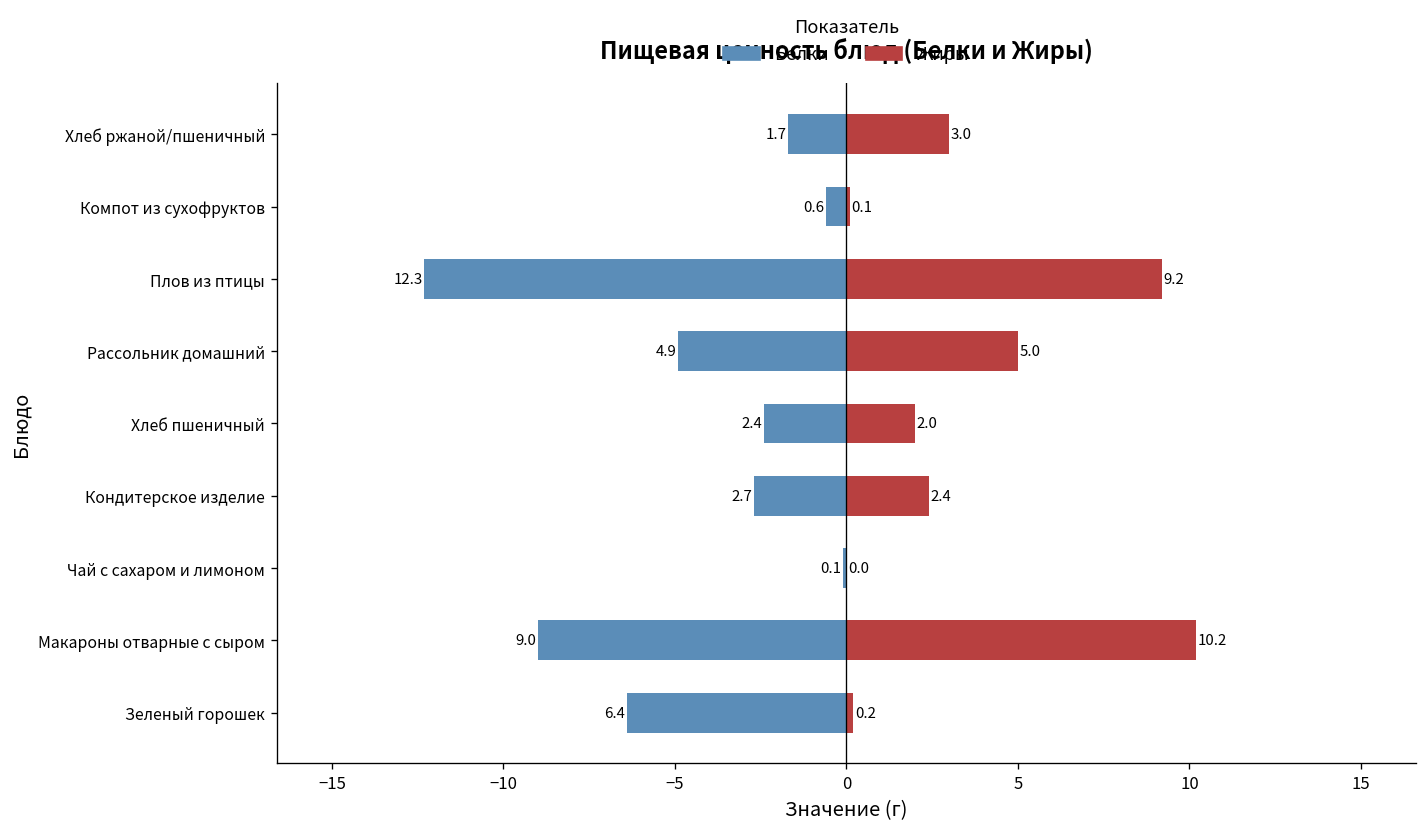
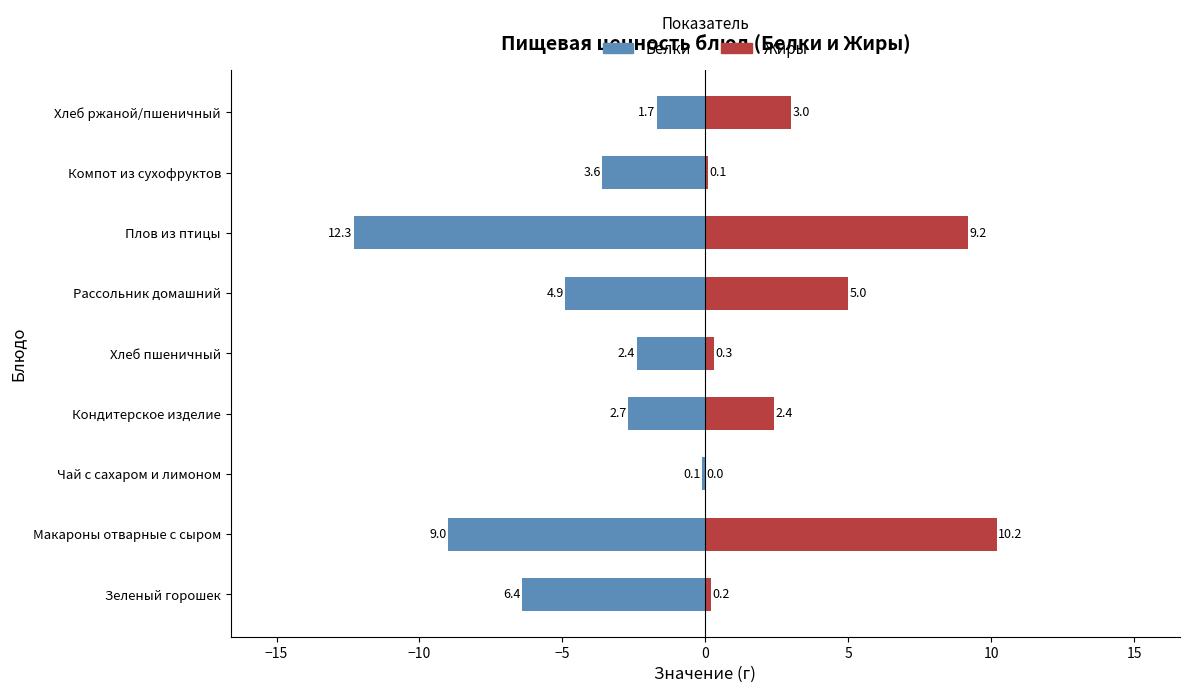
Белки, Компот из сухофруктов: 0.6 -> 3.6
Жиры, Хлеб пшеничный: 2.0 -> 0.3
